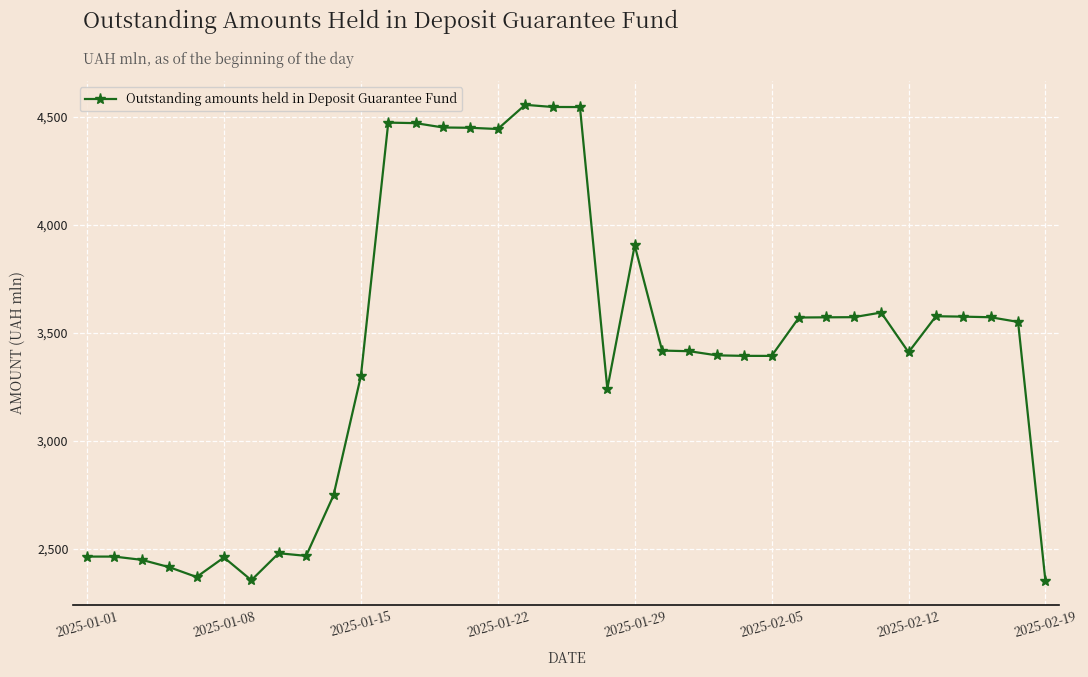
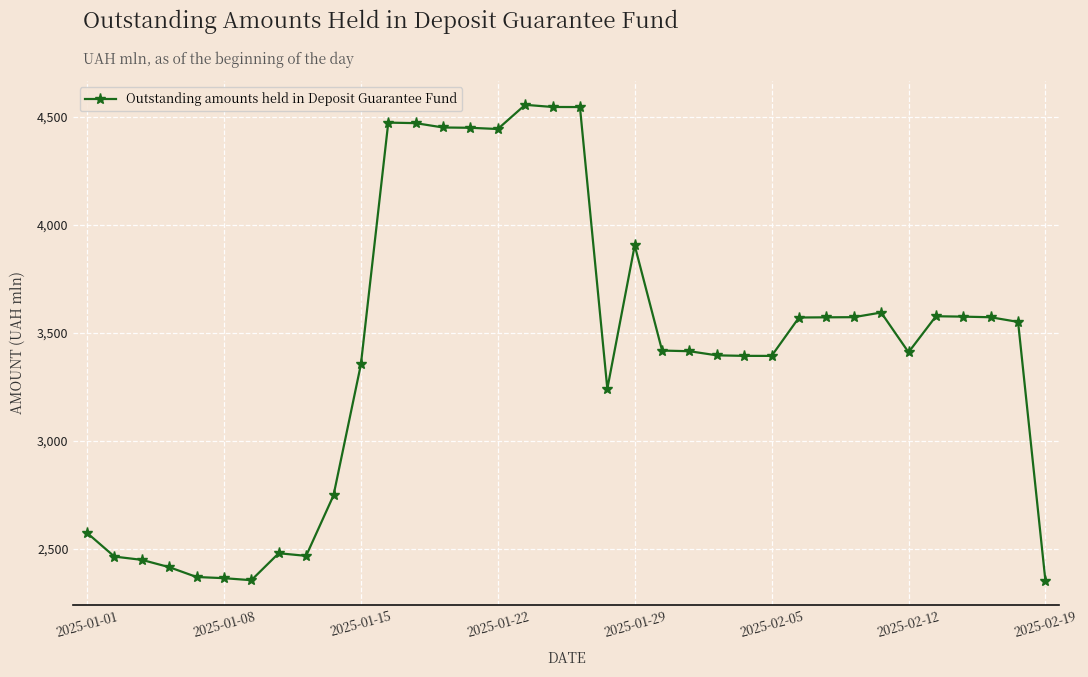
2025-01-01: 2,460 -> 2,570
2025-01-08: 2,460 -> 2,360
2025-01-15: 3,300 -> 3,350
